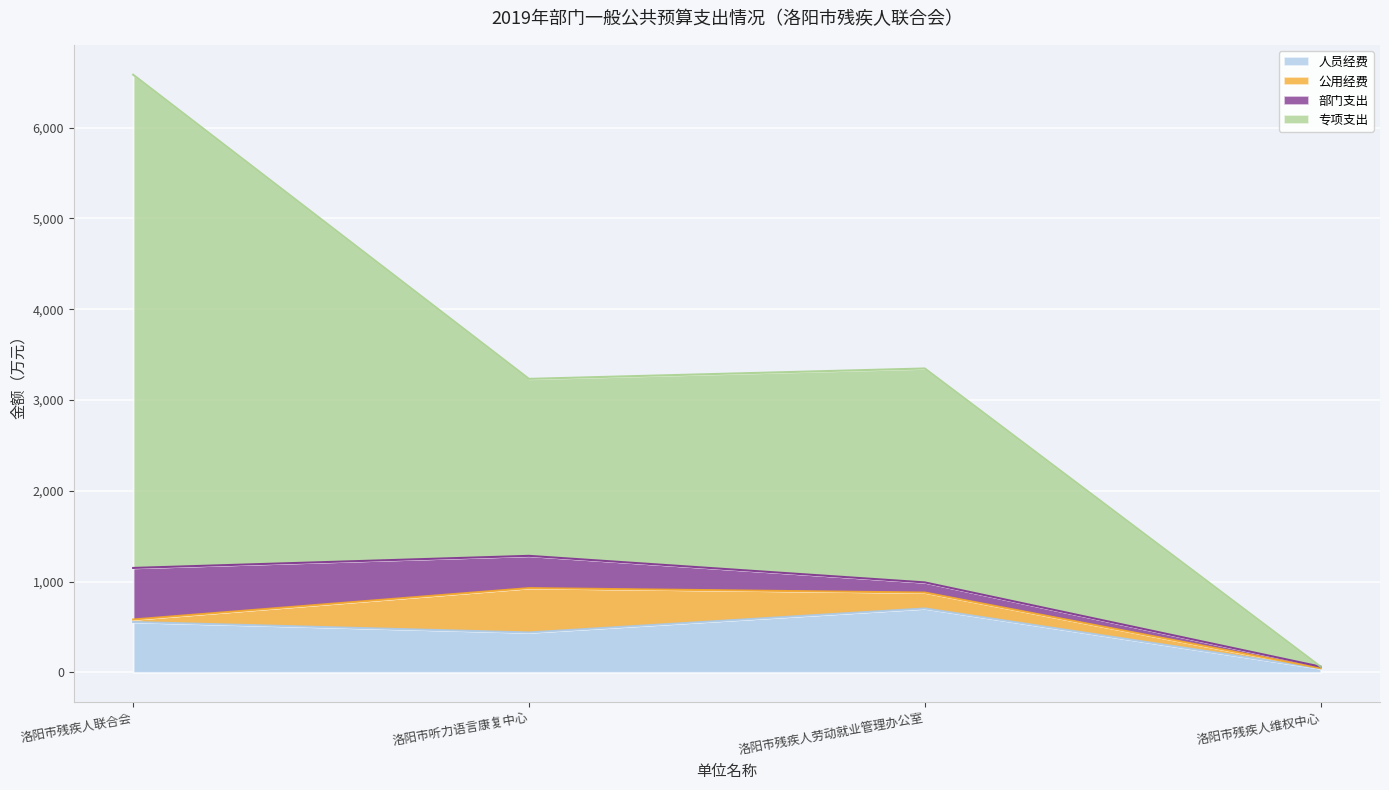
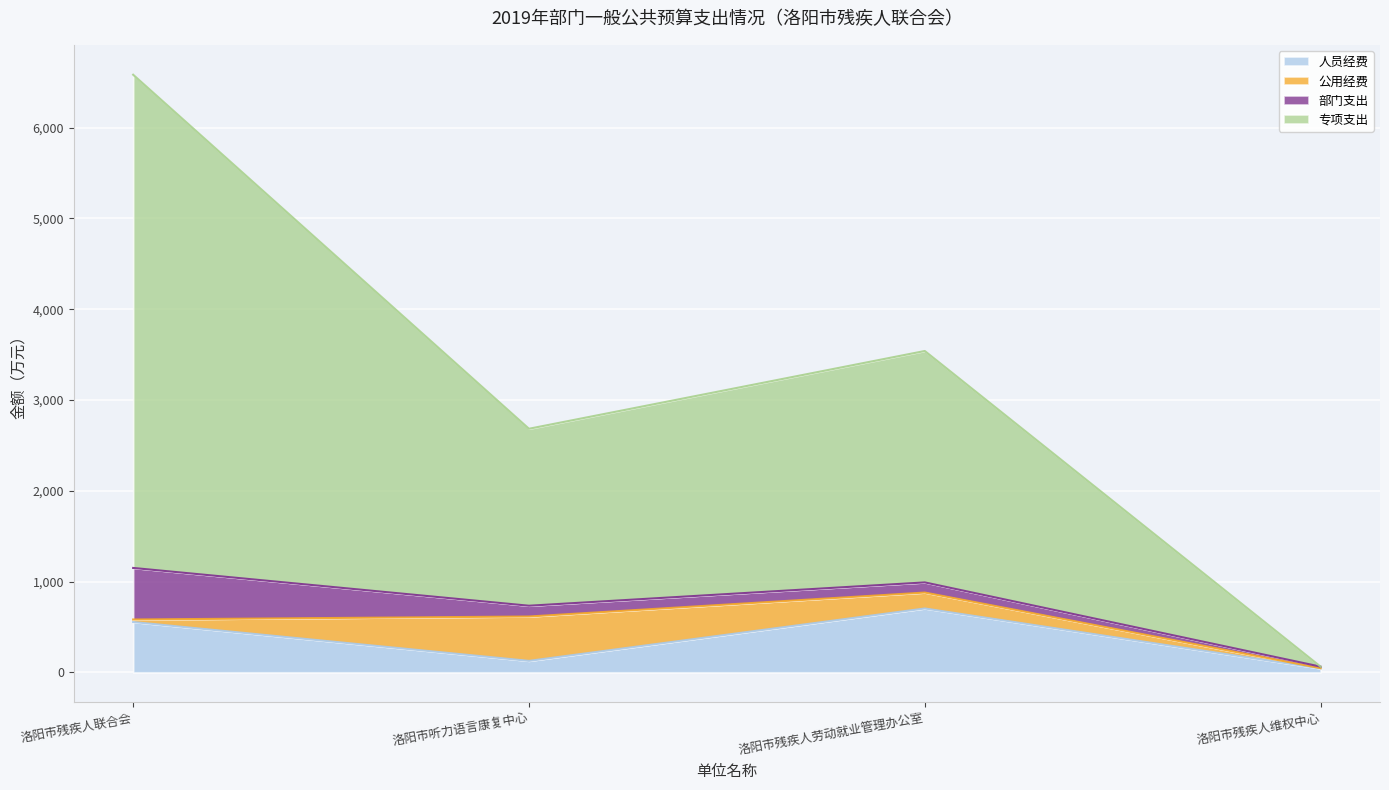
人员经费, 洛阳市听力语言康复中心: 400 -> 100
部门支出, 洛阳市听力语言康复中心: 400 -> 100
专项支出, 洛阳市残疾人劳动就业管理办公室: 2,400 -> 2,500
